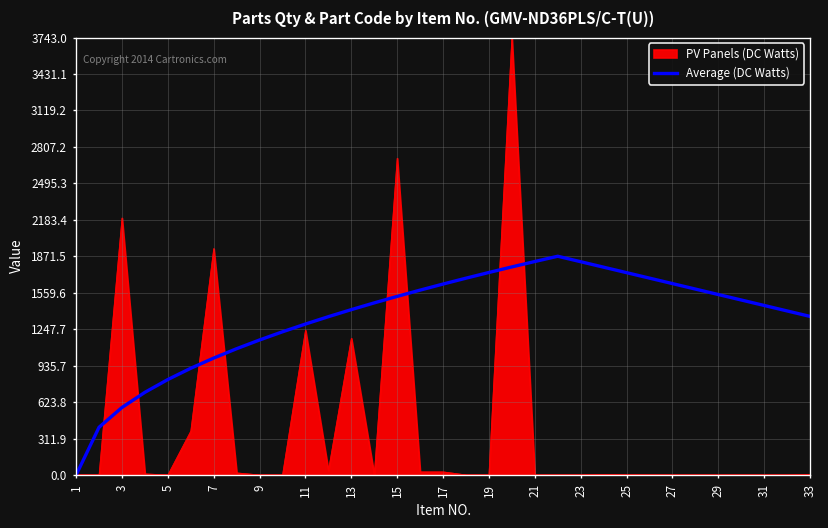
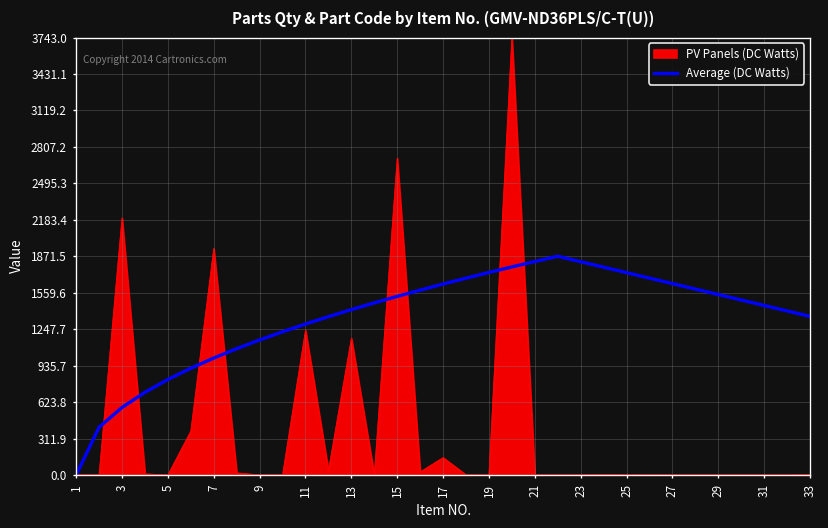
PV Panels (DC Watts), 17: 0 -> 100
